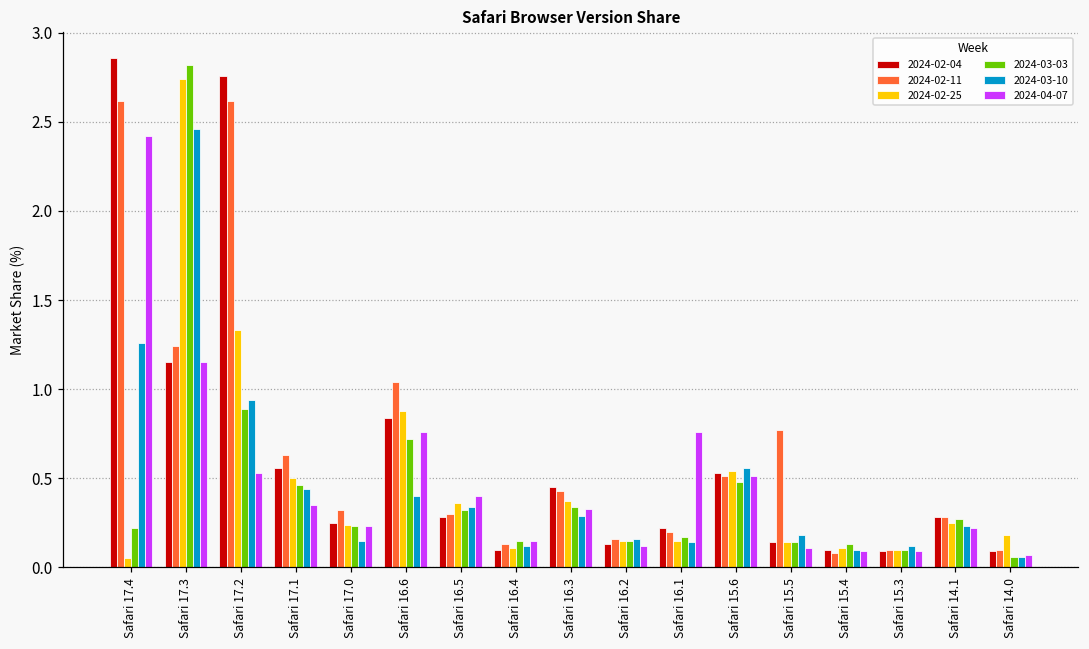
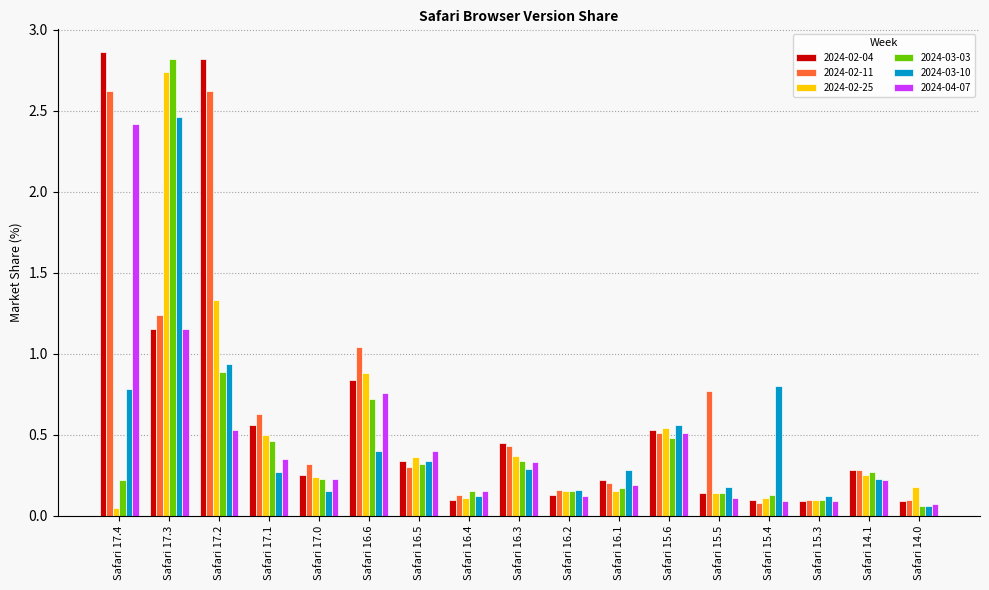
2024-03-10, Safari 17.4: 1.26 -> 0.78
2024-02-04, Safari 17.2: 2.76 -> 2.82
2024-03-10, Safari 17.1: 0.44 -> 0.27
2024-02-04, Safari 16.5: 0.28 -> 0.34
2024-03-10, Safari 16.1: 0.14 -> 0.28
2024-04-07, Safari 16.1: 0.76 -> 0.19
2024-03-10, Safari 15.4: 0.1 -> 0.8
